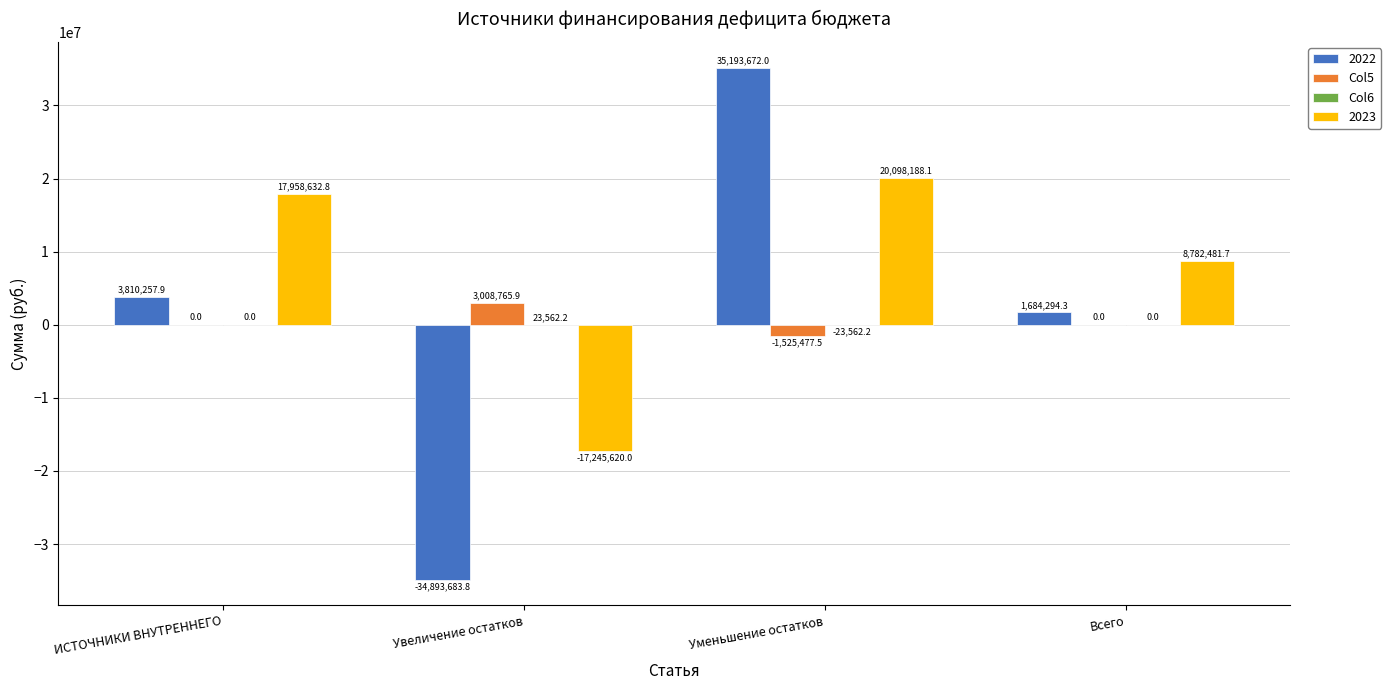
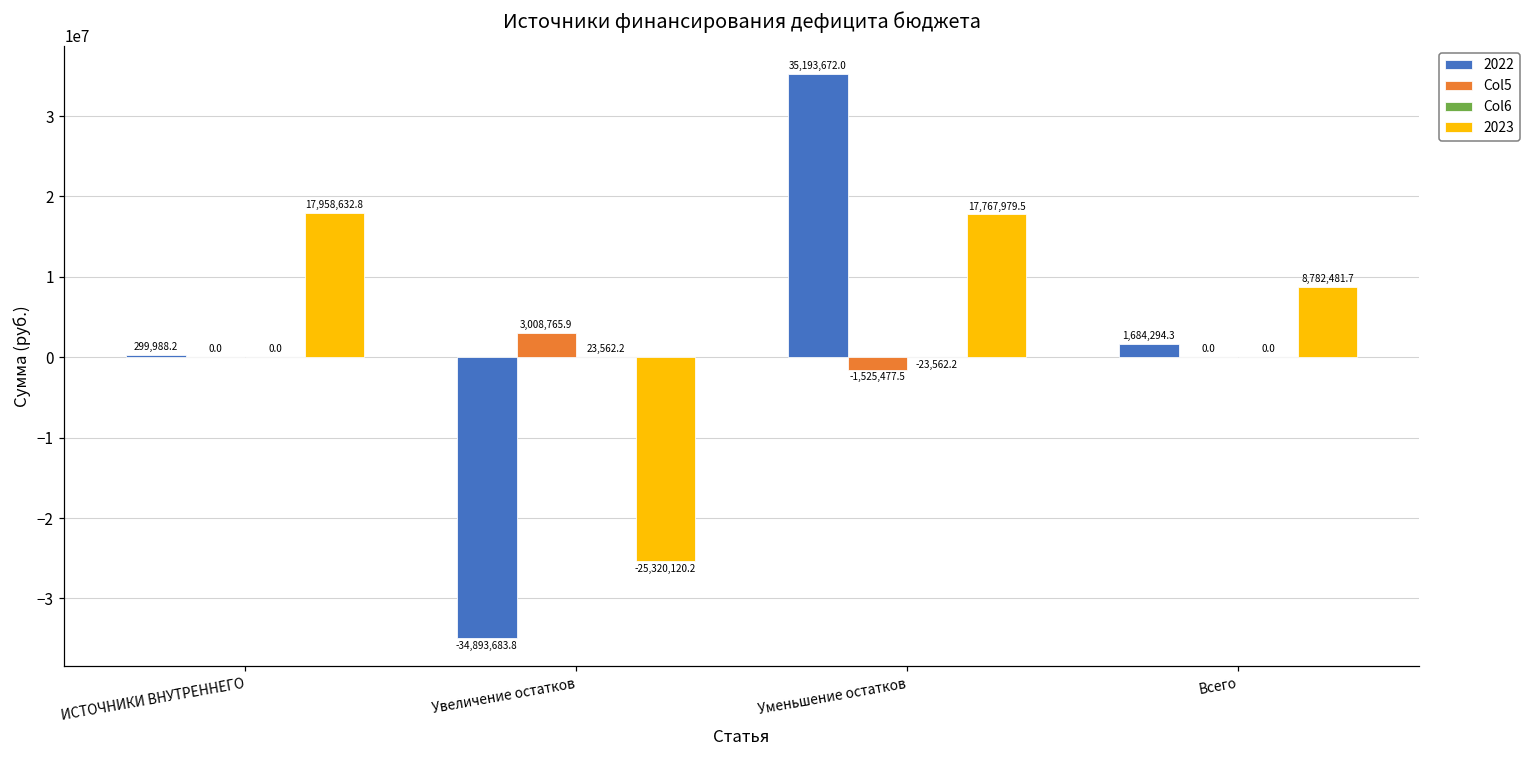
2022, ИСТОЧНИКИ ВНУТРЕННЕГО: 3,810,257.9 -> 299,988.2
2023, Увеличение остатков: -17,245,620.0 -> -25,320,120.2
2023, Уменьшение остатков: 20,098,188.1 -> 17,767,979.5
